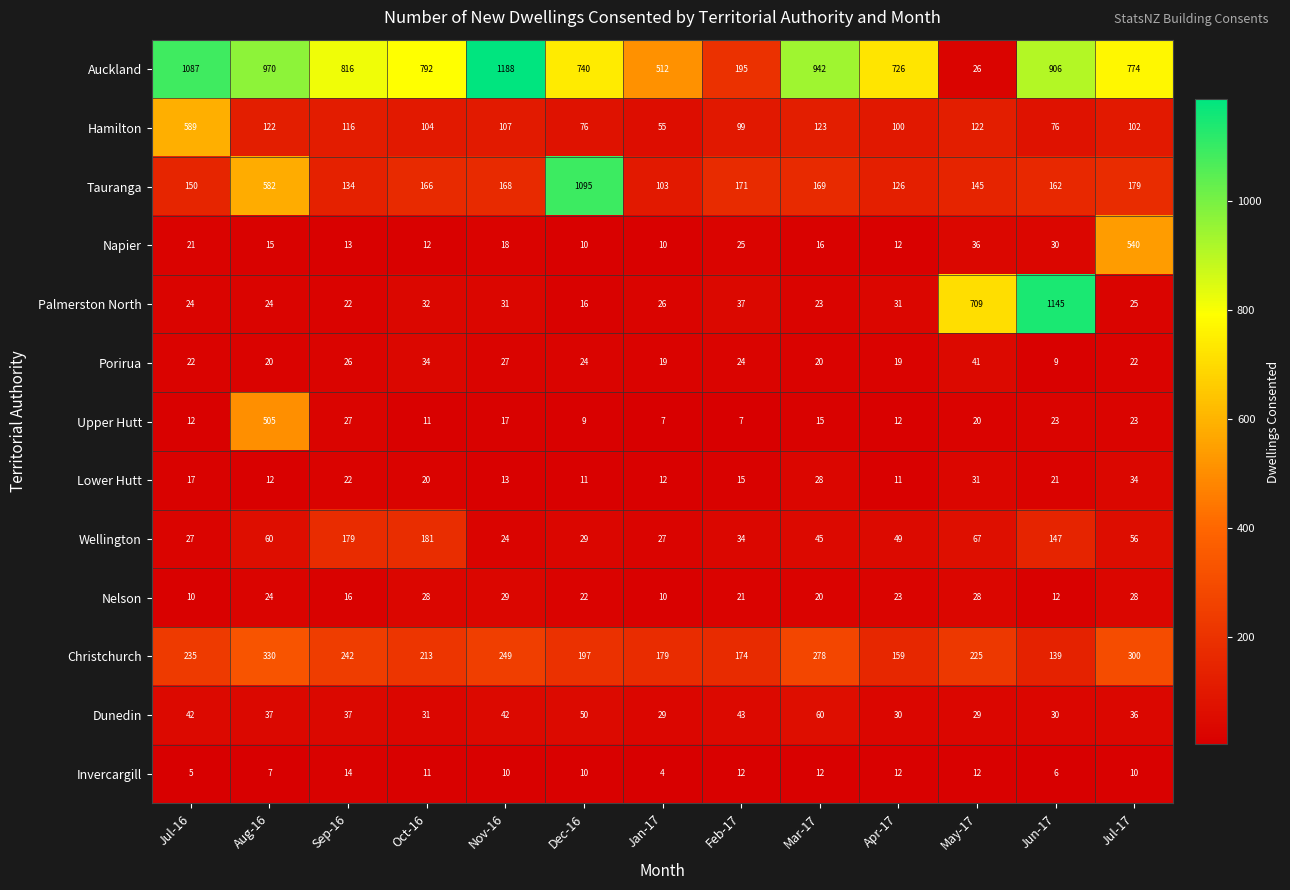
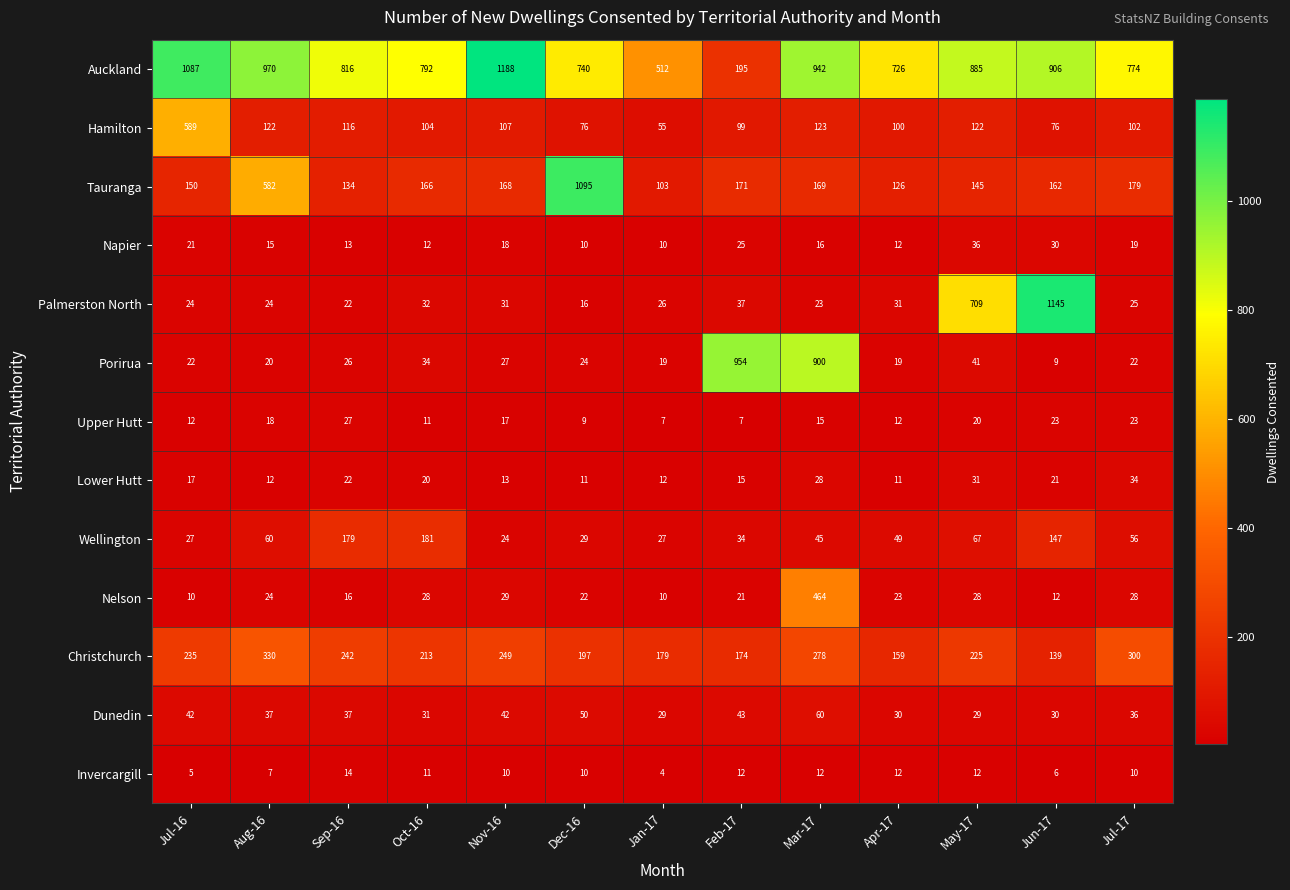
Auckland, May-17: 26 -> 885
Napier, Jul-17: 540 -> 19
Porirua, Feb-17: 24 -> 954
Porirua, Mar-17: 20 -> 900
Upper Hutt, Aug-16: 505 -> 18
Nelson, Mar-17: 20 -> 464
